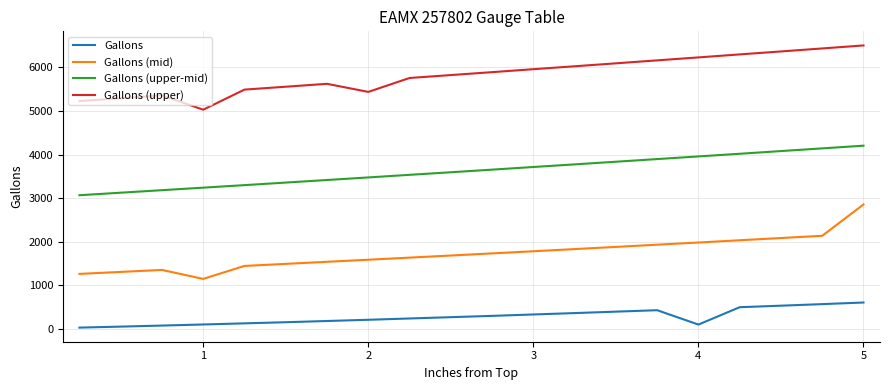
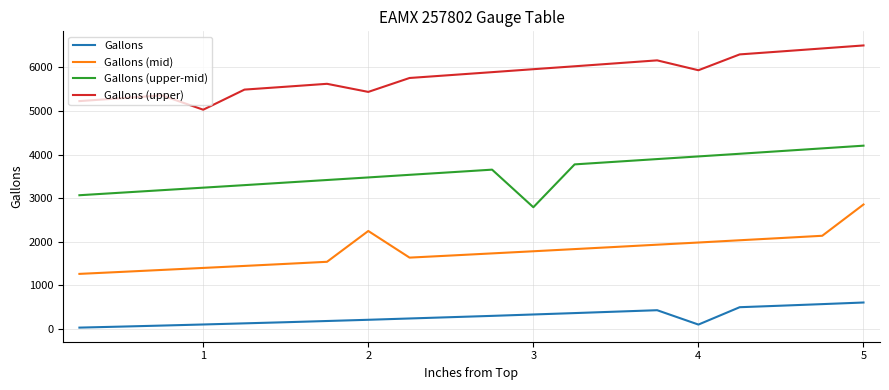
Gallons (mid), 1: 1100 -> 1400
Gallons (mid), 2: 1600 -> 2200
Gallons (upper-mid), 3: 3700 -> 2800
Gallons (upper), 4: 6200 -> 5900
